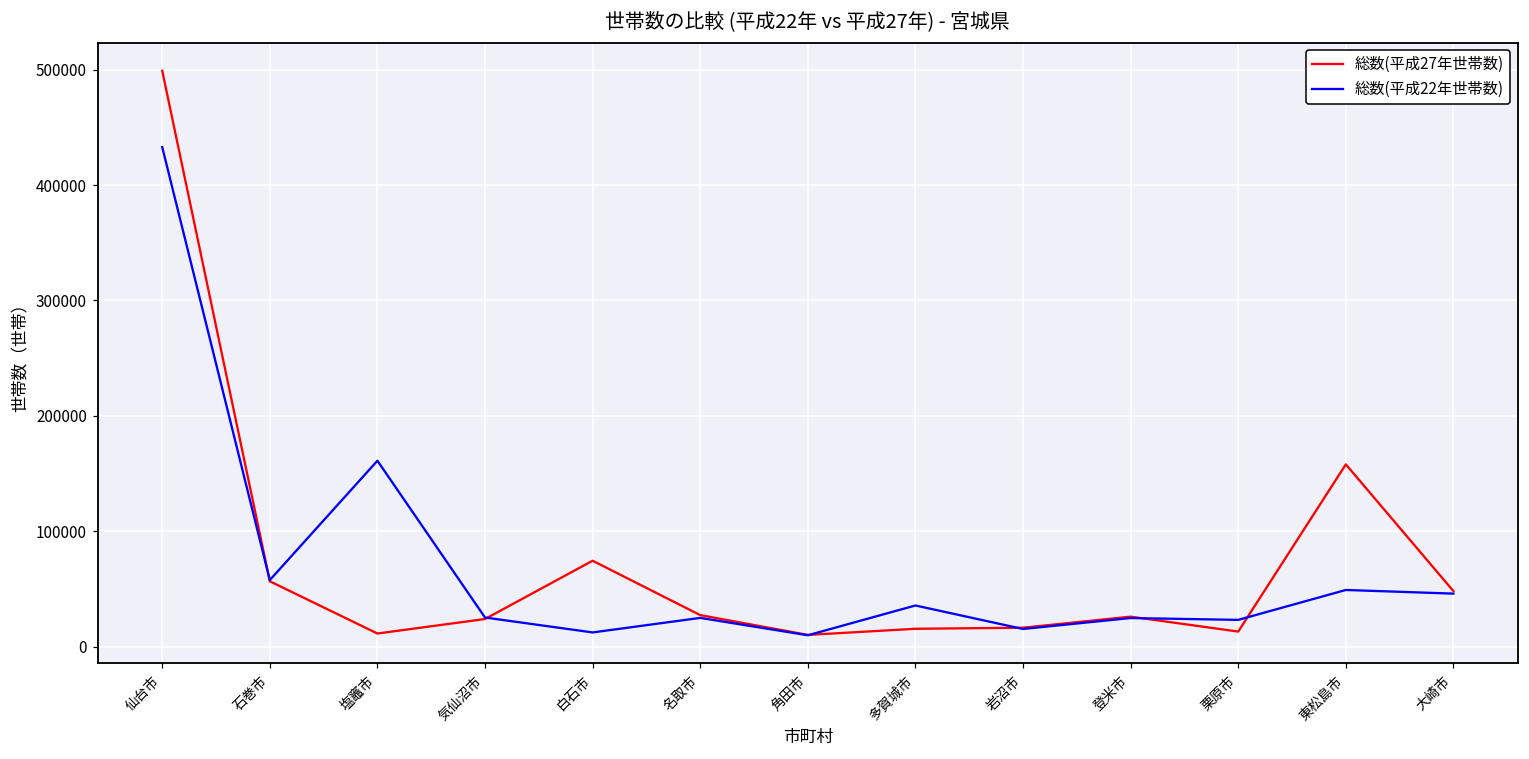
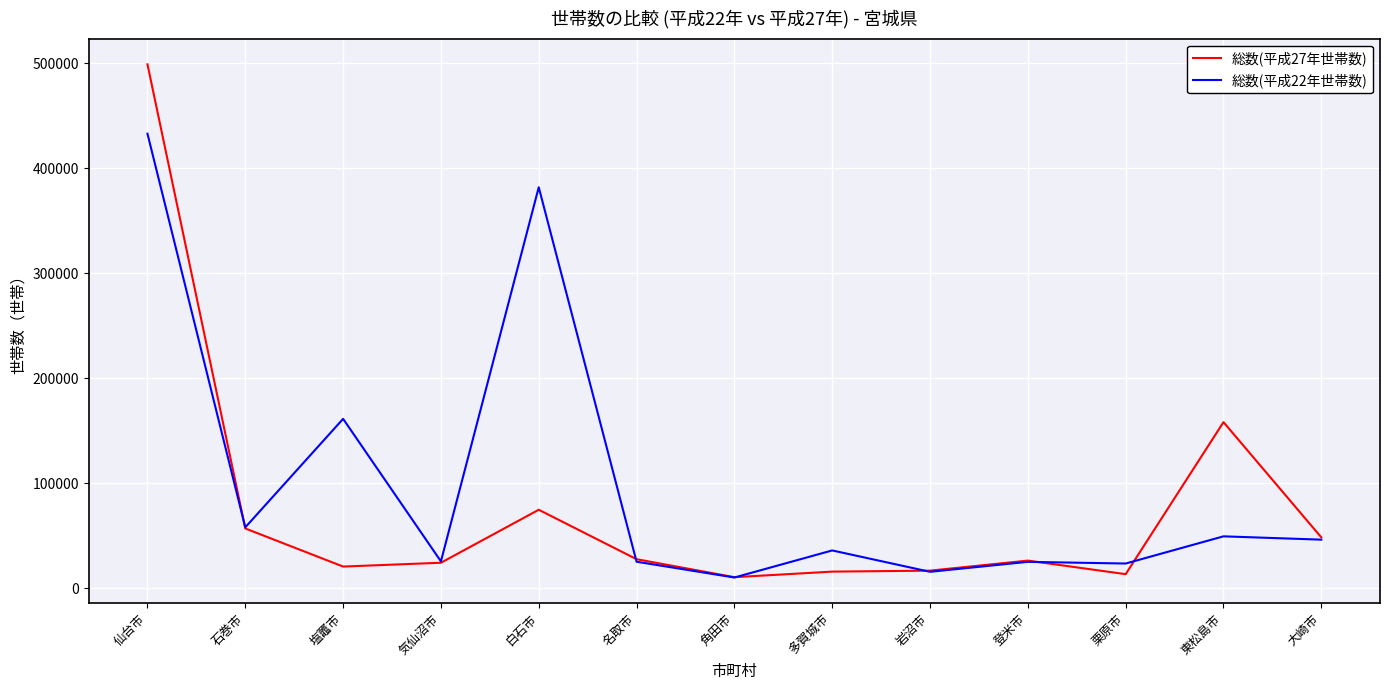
総数(平成27年世帯数), 塩竈市: 12000 -> 21000
総数(平成22年世帯数), 白石市: 13000 -> 382000
